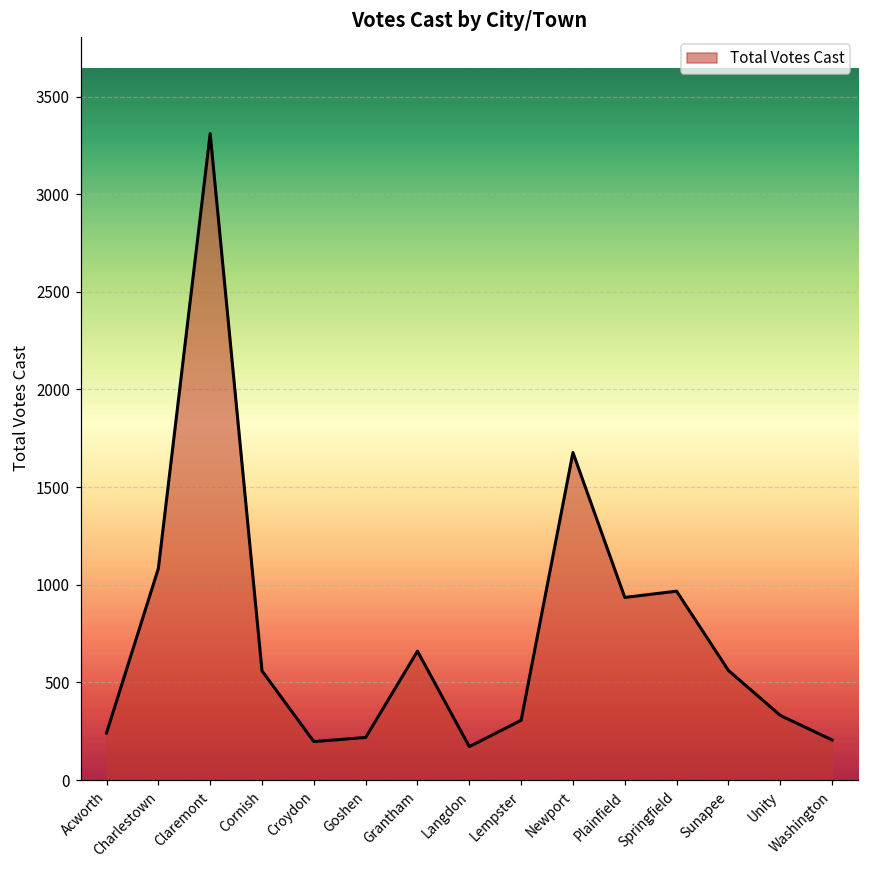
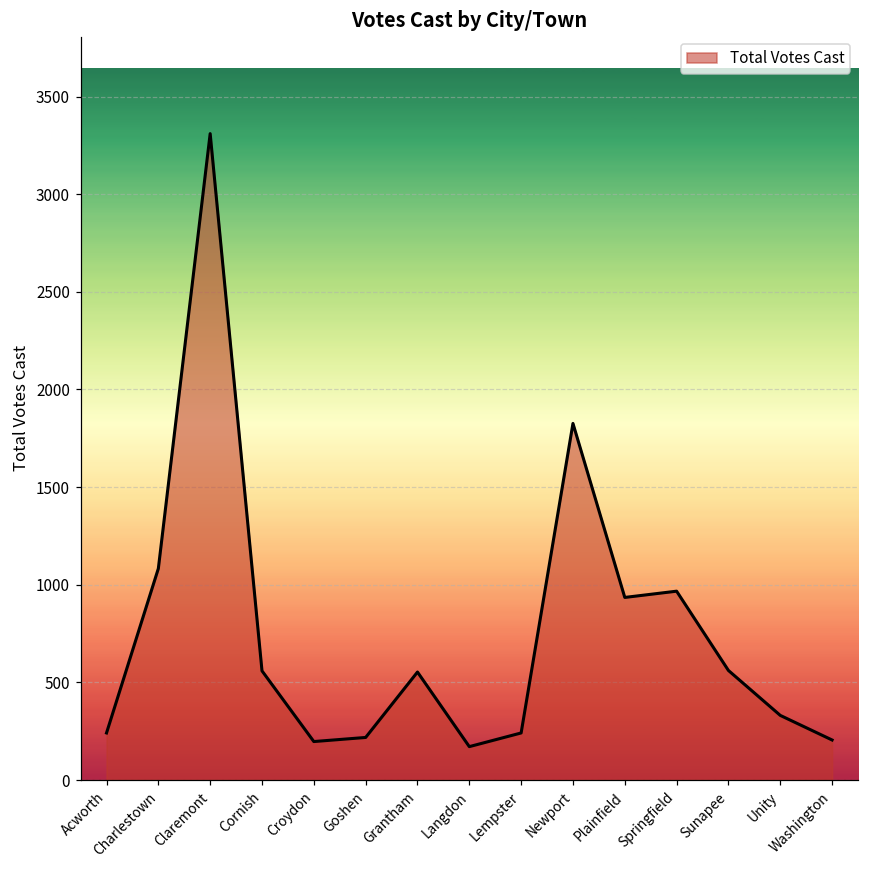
Grantham: 660 -> 550
Lempster: 310 -> 240
Newport: 1680 -> 1830
